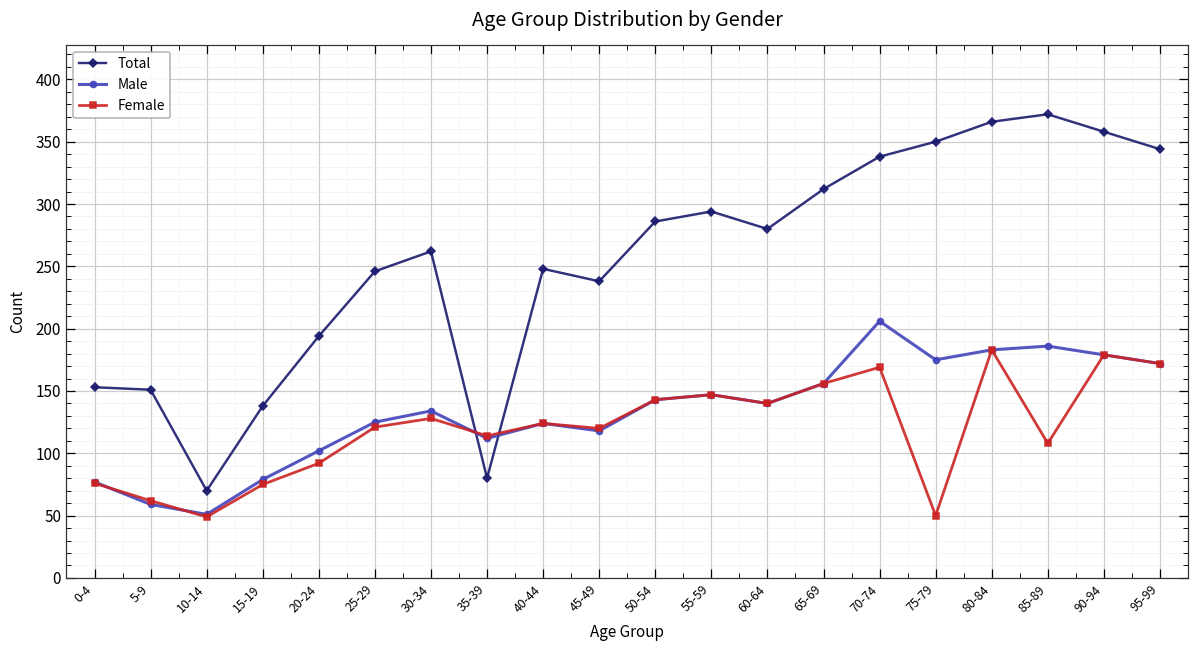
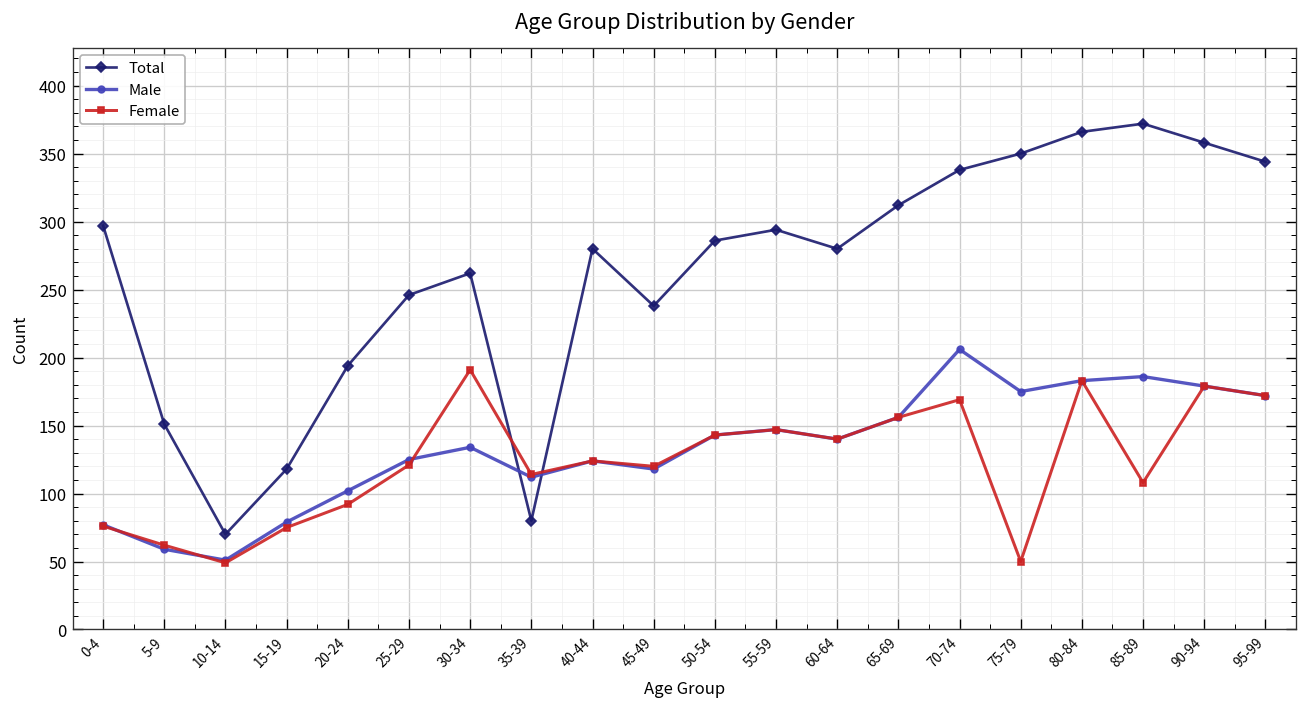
Total, 0-4: 153 -> 297
Total, 15-19: 138 -> 118
Female, 30-34: 128 -> 191
Total, 40-44: 248 -> 280
